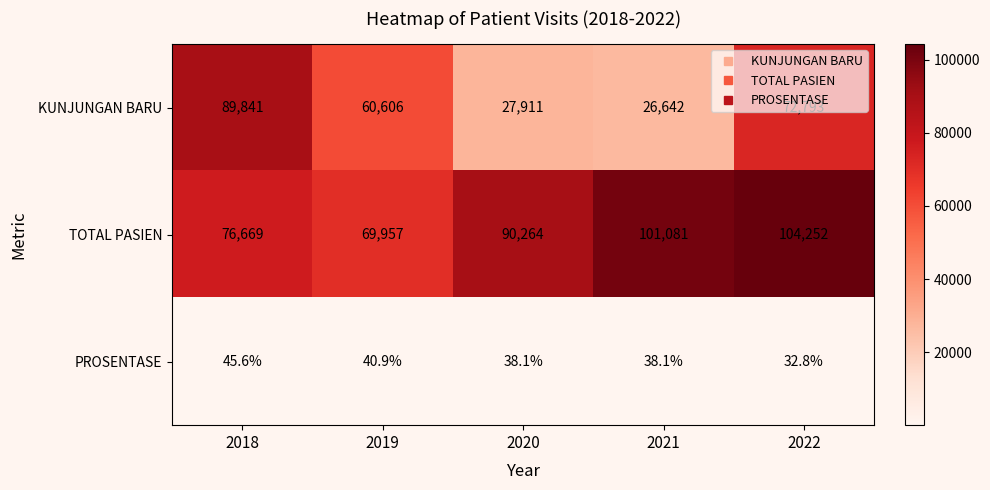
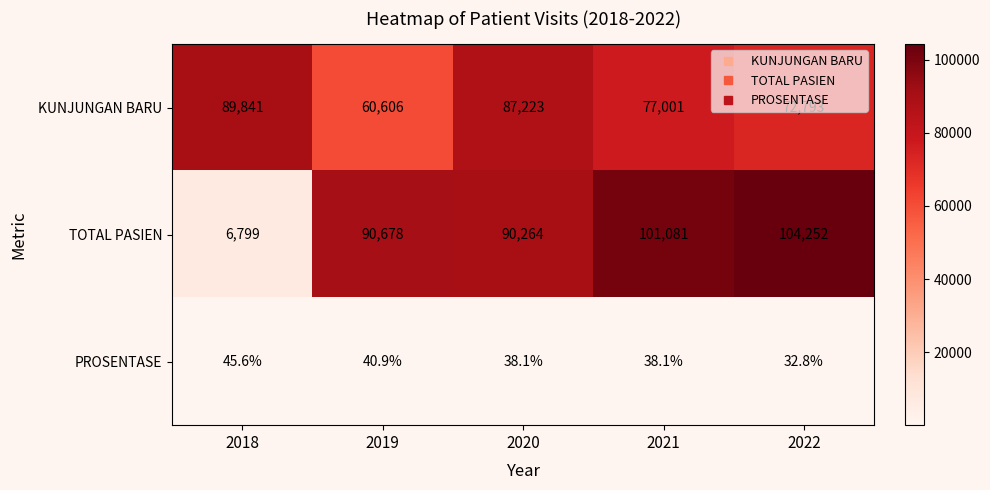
KUNJUNGAN BARU, 2020: 27,911 -> 87,223
KUNJUNGAN BARU, 2021: 26,642 -> 77,001
TOTAL PASIEN, 2018: 76,669 -> 6,799
TOTAL PASIEN, 2019: 69,957 -> 90,678
